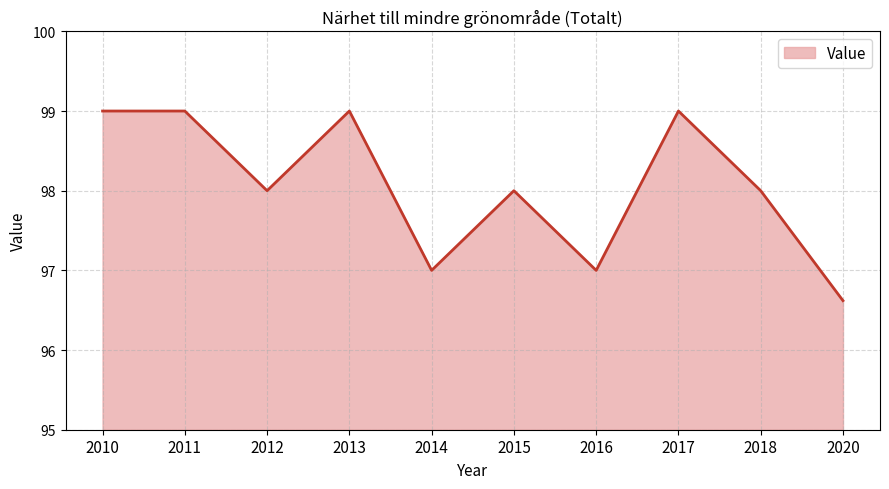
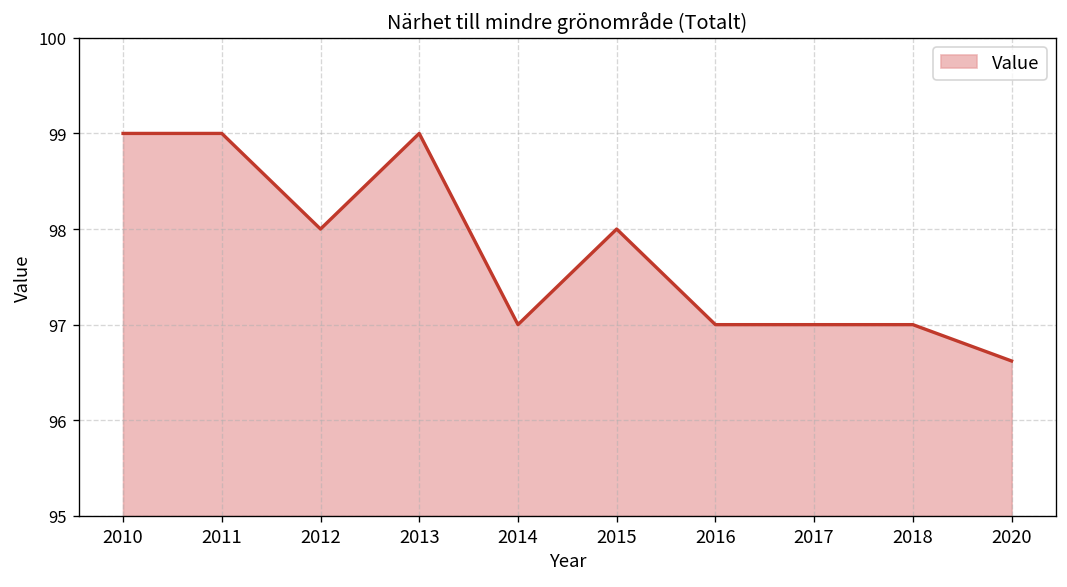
2017: 99 -> 97
2018: 98 -> 97
